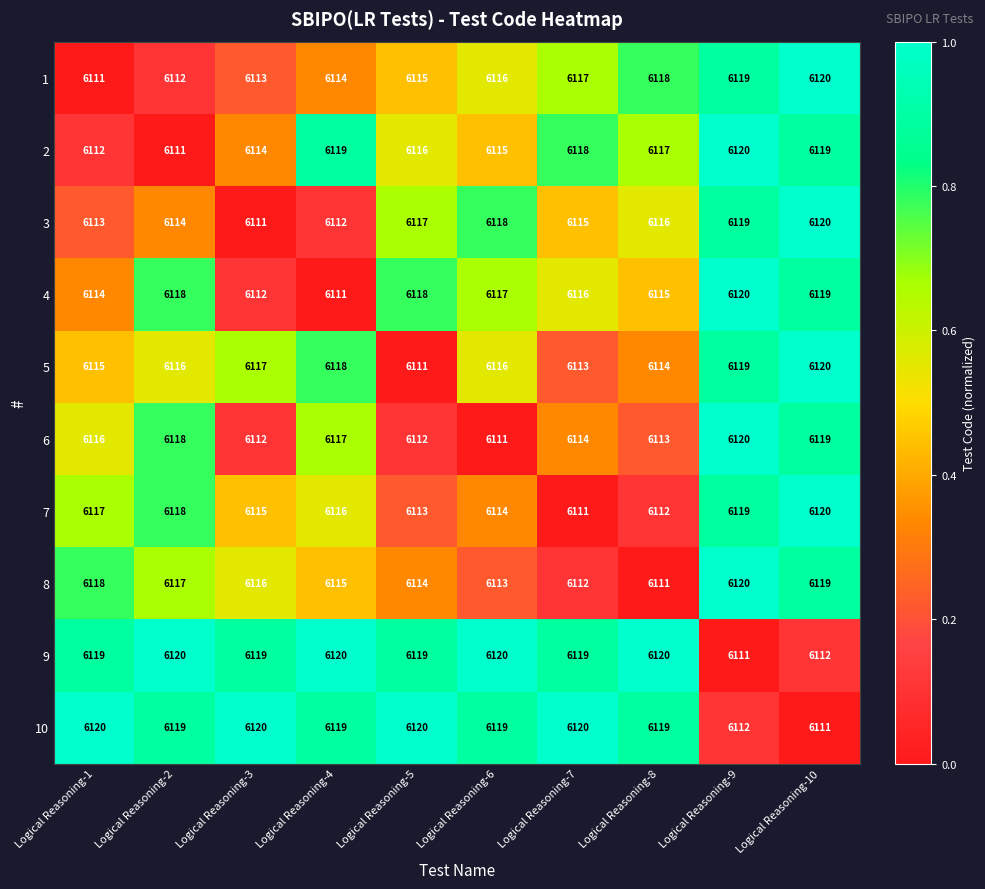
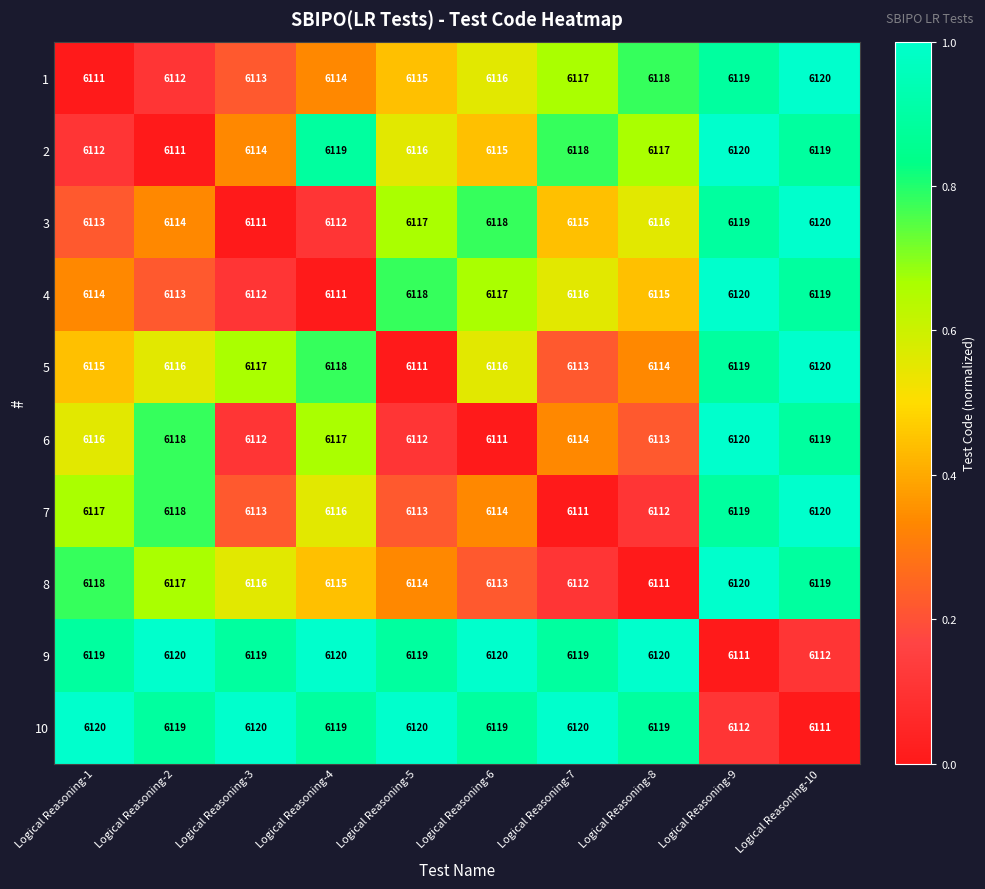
4, Logical Reasoning-2: 6118 -> 6113
7, Logical Reasoning-3: 6115 -> 6113
